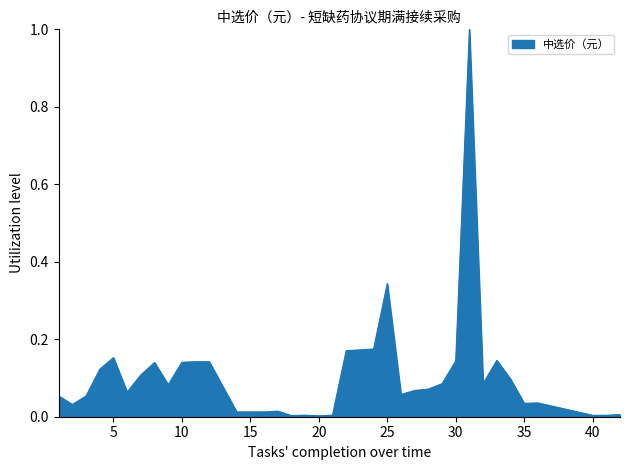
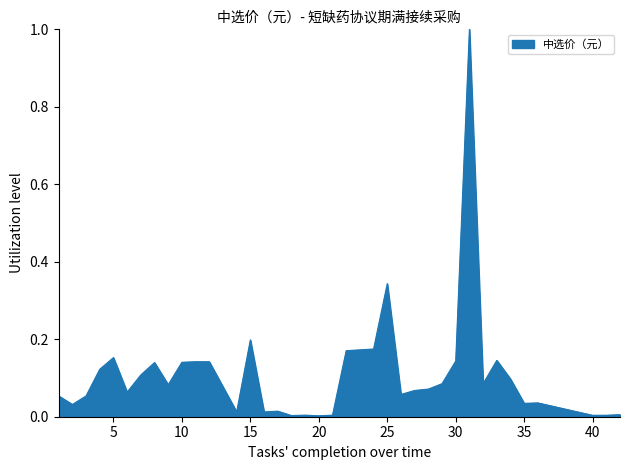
15: 0.01 -> 0.20
